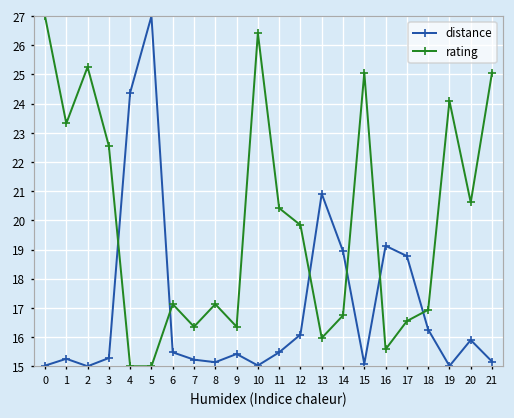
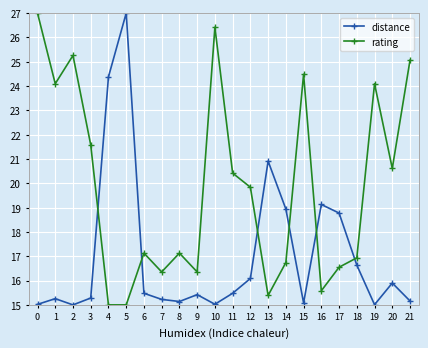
rating, 1: 23.3 -> 24.1
rating, 3: 22.5 -> 21.6
rating, 13: 16.0 -> 15.4
rating, 15: 25.1 -> 24.5
distance, 18: 16.3 -> 16.6
